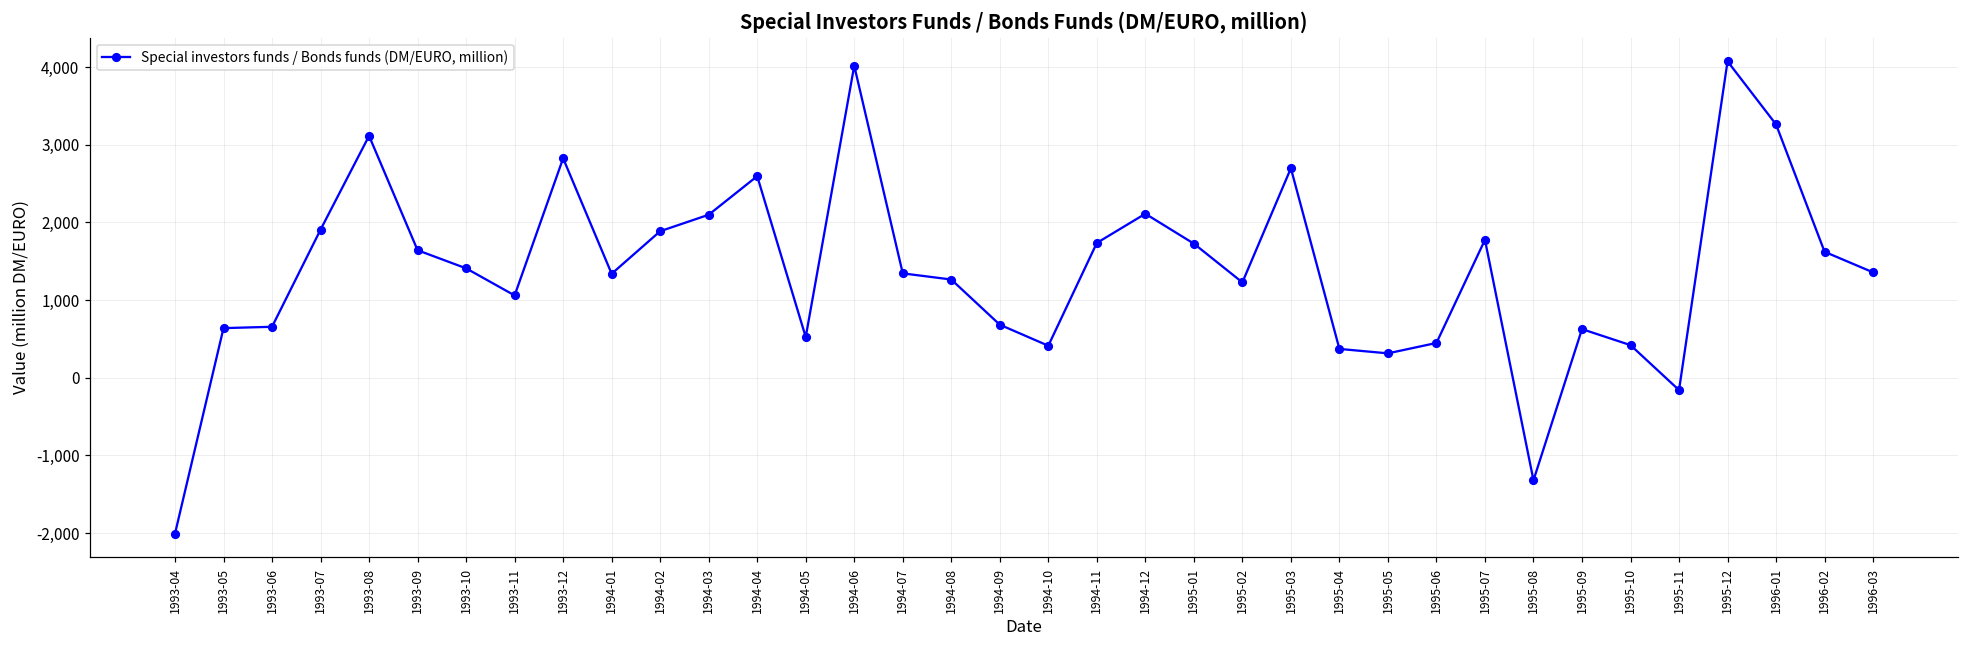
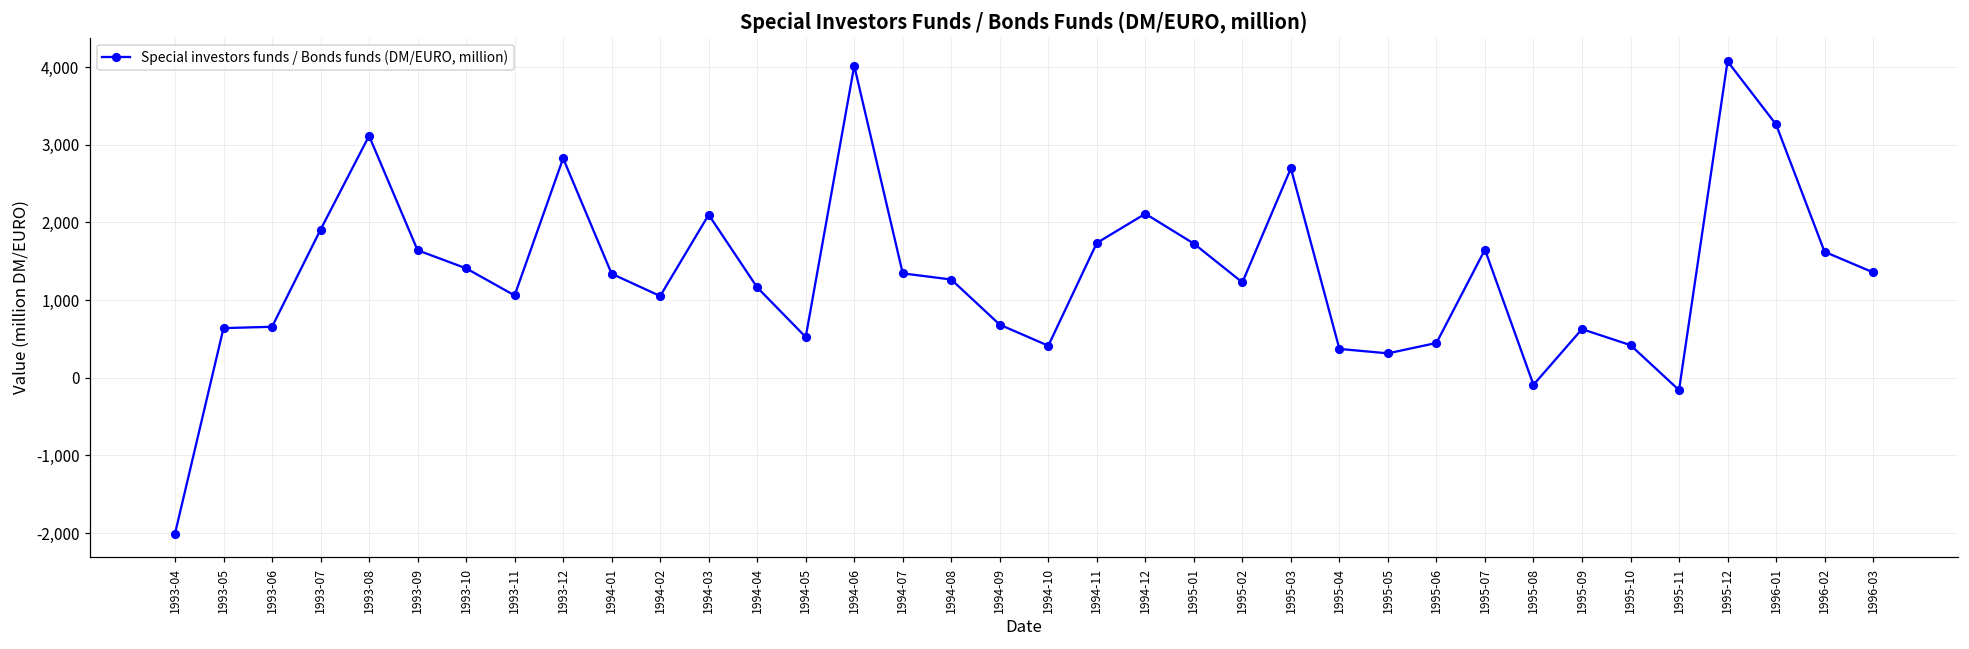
1994-02: 1,900 -> 1,100
1994-04: 2,600 -> 1,200
1995-07: 1,800 -> 1,700
1995-08: -1,300 -> -100
